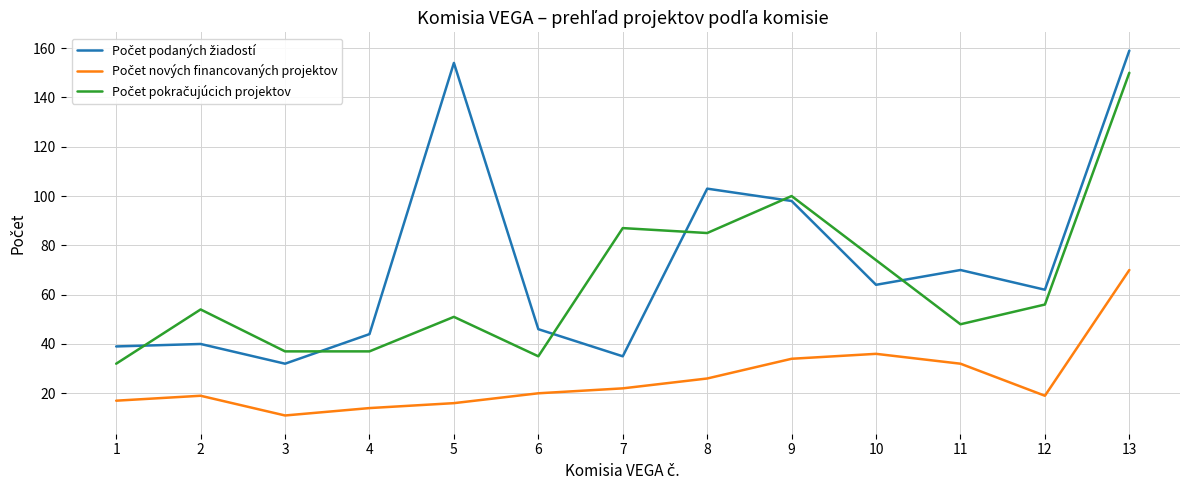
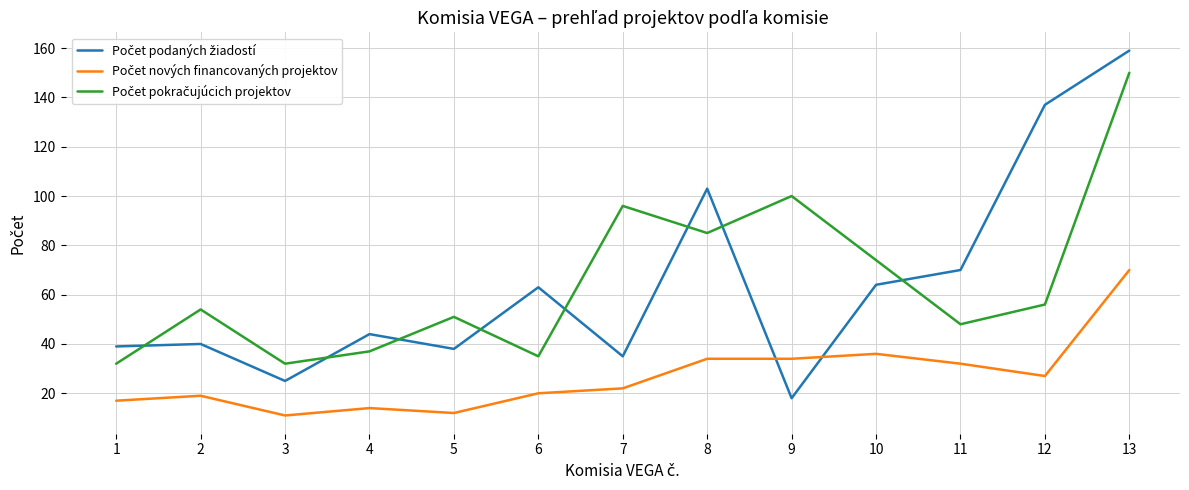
Počet podaných žiadostí, 3: 32 -> 25
Počet pokračujúcich projektov, 3: 37 -> 32
Počet podaných žiadostí, 5: 154 -> 38
Počet nových financovaných projektov, 5: 16 -> 12
Počet podaných žiadostí, 6: 46 -> 63
Počet pokračujúcich projektov, 7: 87 -> 96
Počet nových financovaných projektov, 8: 26 -> 34
Počet podaných žiadostí, 9: 98 -> 18
Počet podaných žiadostí, 12: 62 -> 137
Počet nových financovaných projektov, 12: 19 -> 27
